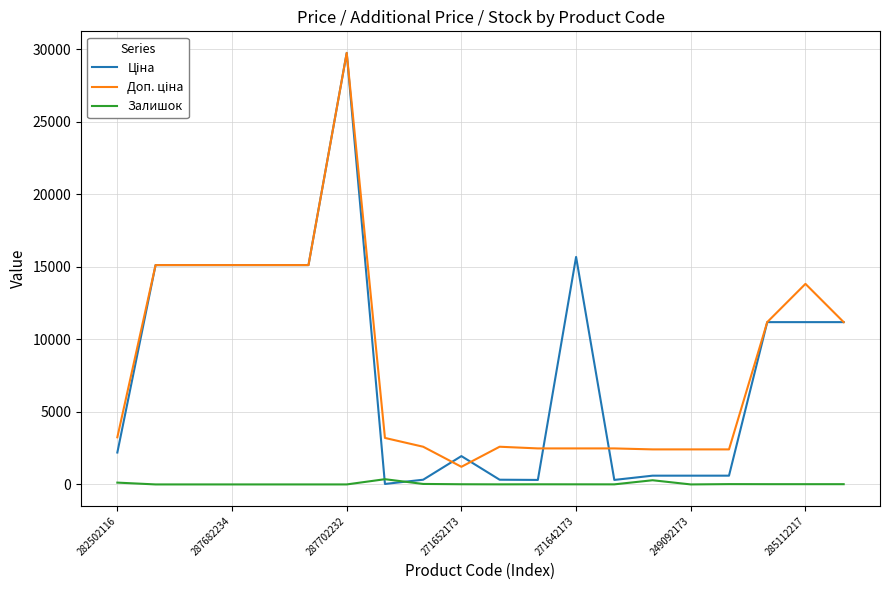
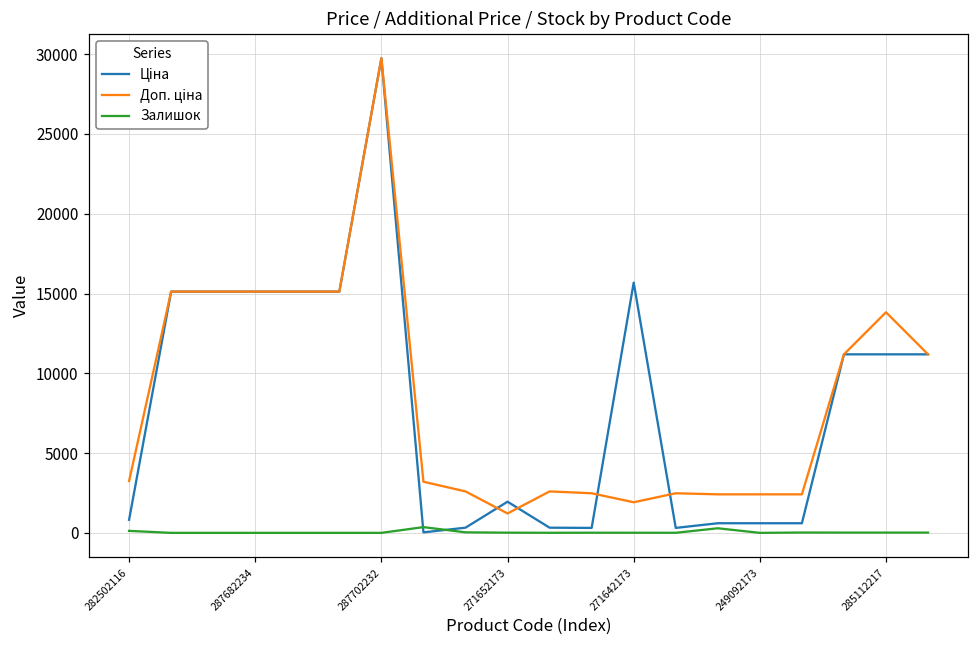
Ціна, 282502116: 2200 -> 800
Доп. ціна, 271642173: 2500 -> 1900
